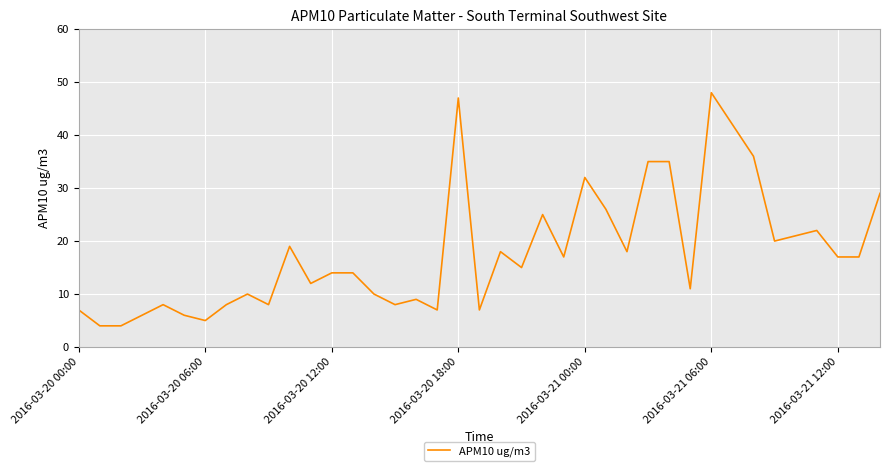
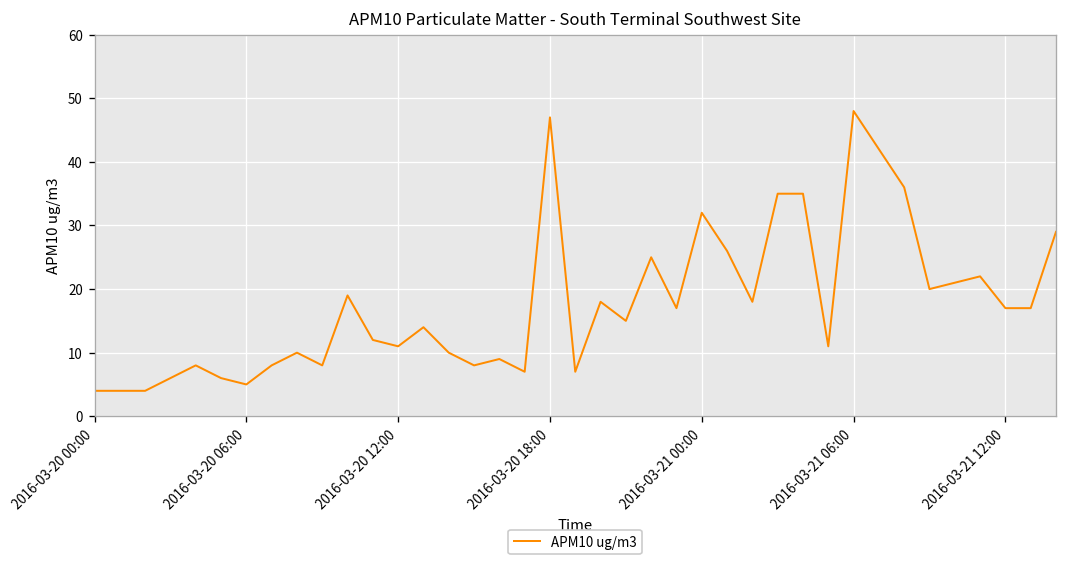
2016-03-20 00:00: 7 -> 4
2016-03-20 12:00: 14 -> 11
